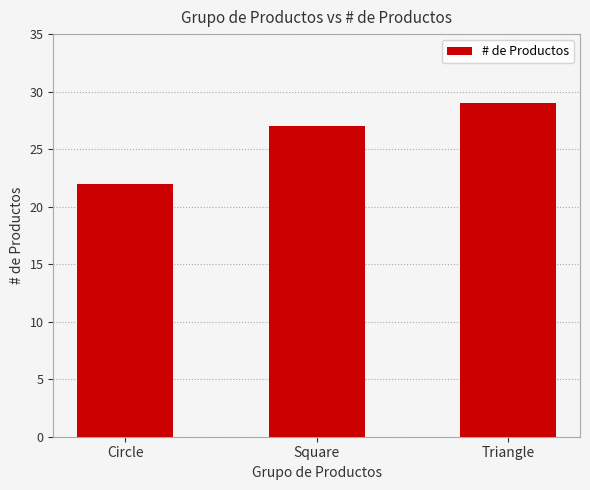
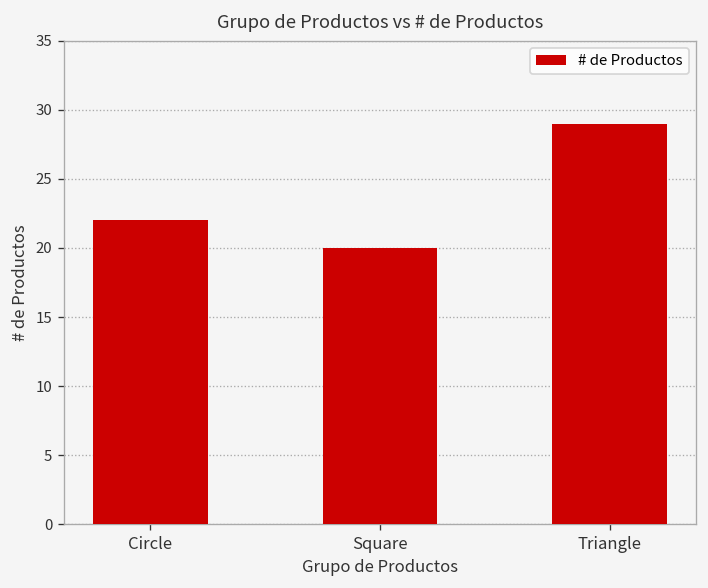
Square: 27 -> 20
